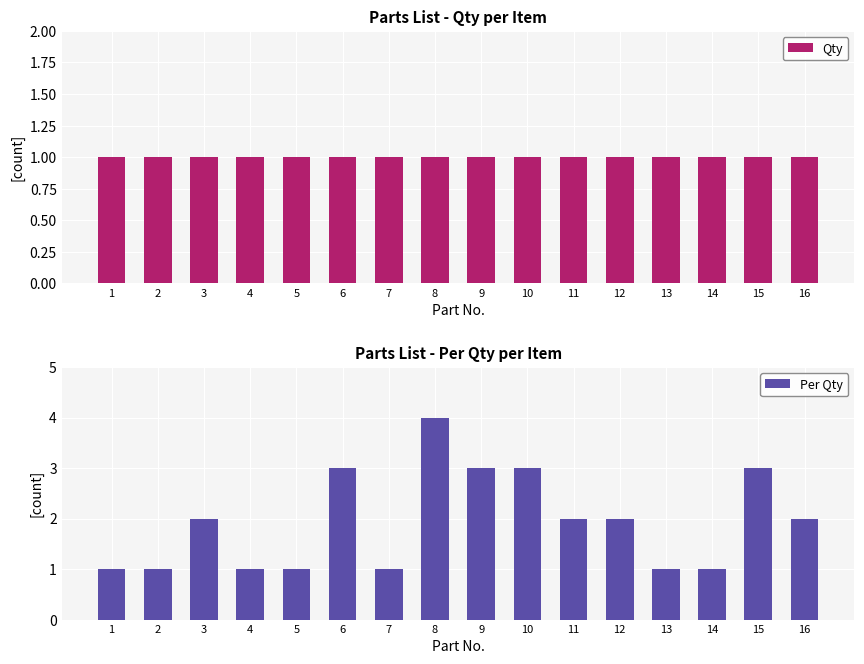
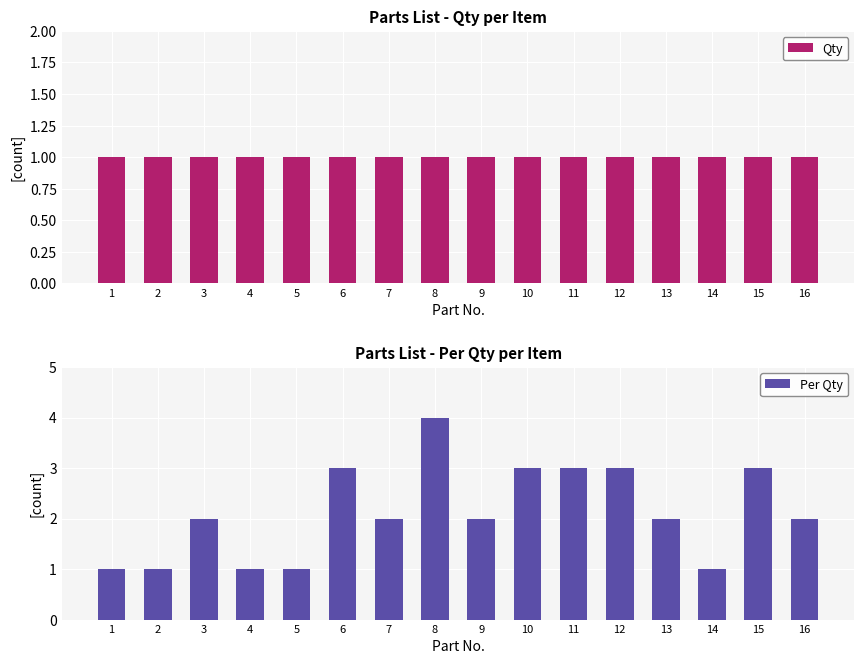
Parts List - Per Qty per Item, 7: 1 -> 2
Parts List - Per Qty per Item, 9: 3 -> 2
Parts List - Per Qty per Item, 11: 2 -> 3
Parts List - Per Qty per Item, 12: 2 -> 3
Parts List - Per Qty per Item, 13: 1 -> 2
